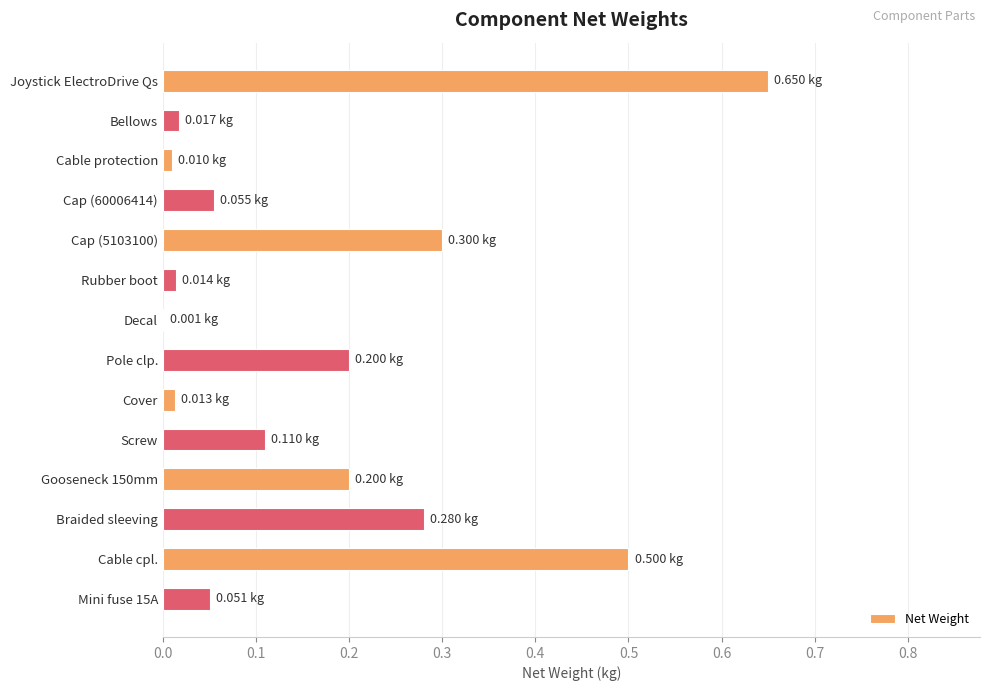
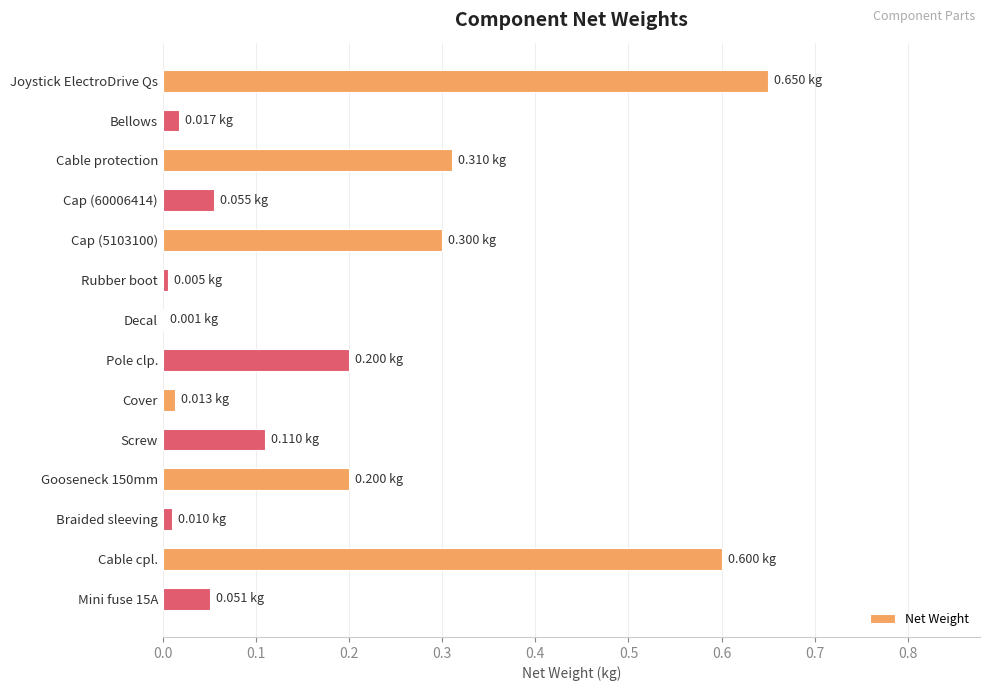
Cable protection: 0.010 -> 0.310
Rubber boot: 0.014 -> 0.005
Braided sleeving: 0.280 -> 0.010
Cable cpl.: 0.500 -> 0.600
